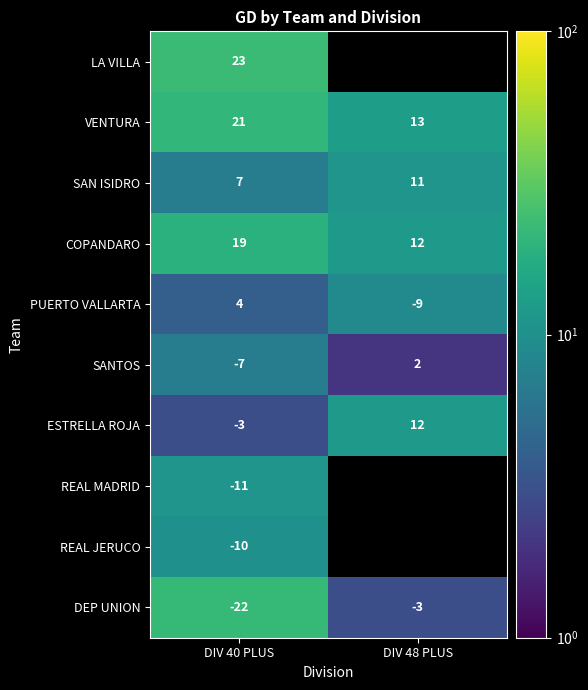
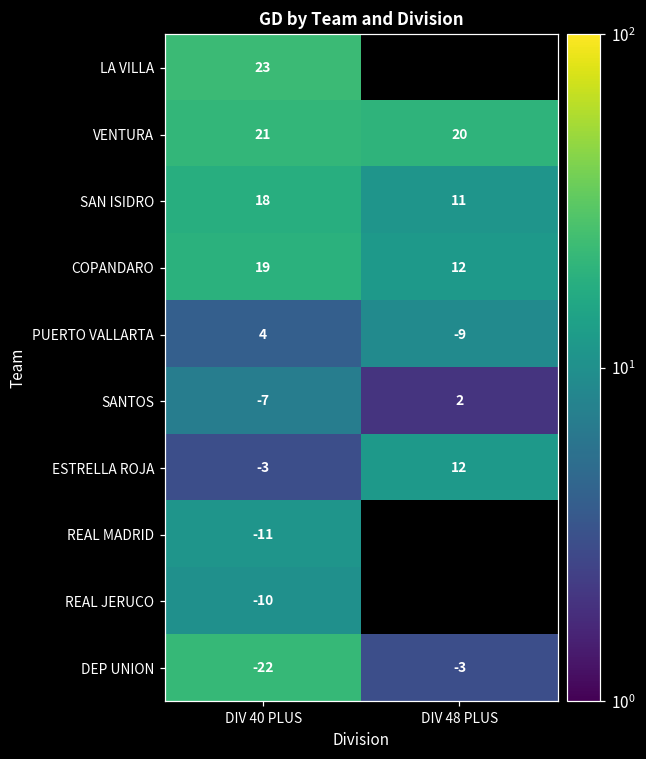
VENTURA, DIV 48 PLUS: 13 -> 20
SAN ISIDRO, DIV 40 PLUS: 7 -> 18
